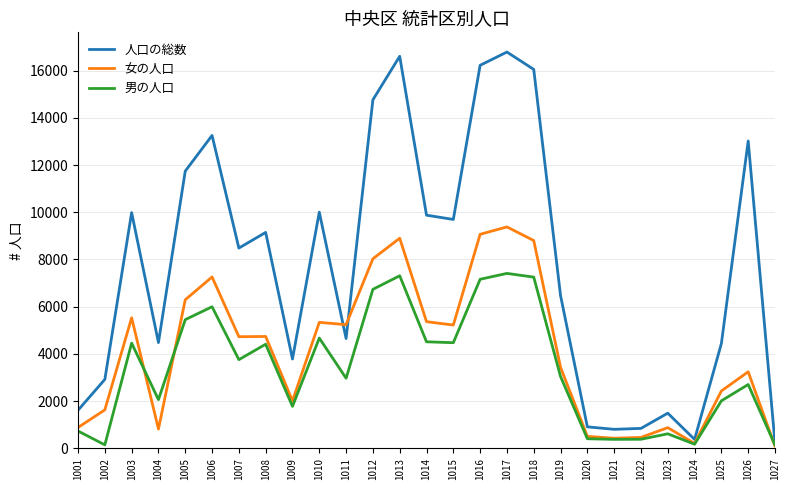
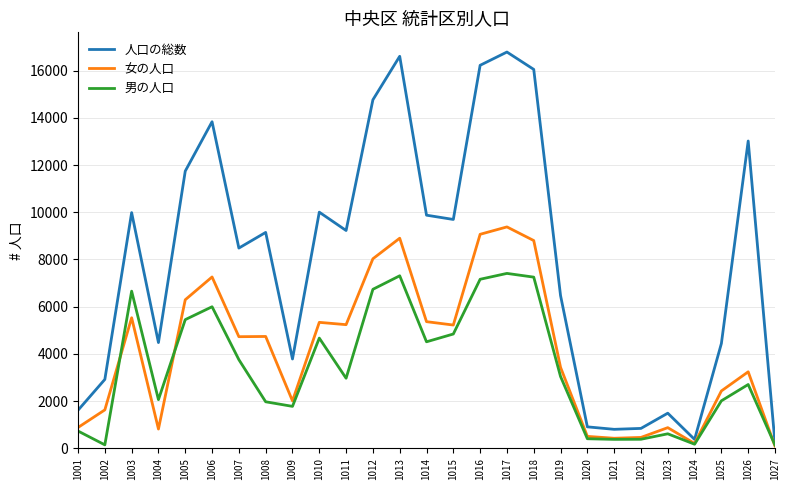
男の人口, 1003: 4500 -> 6700
人口の総数, 1006: 13300 -> 13800
男の人口, 1008: 4400 -> 2000
人口の総数, 1011: 4700 -> 9200
男の人口, 1015: 4500 -> 4800
